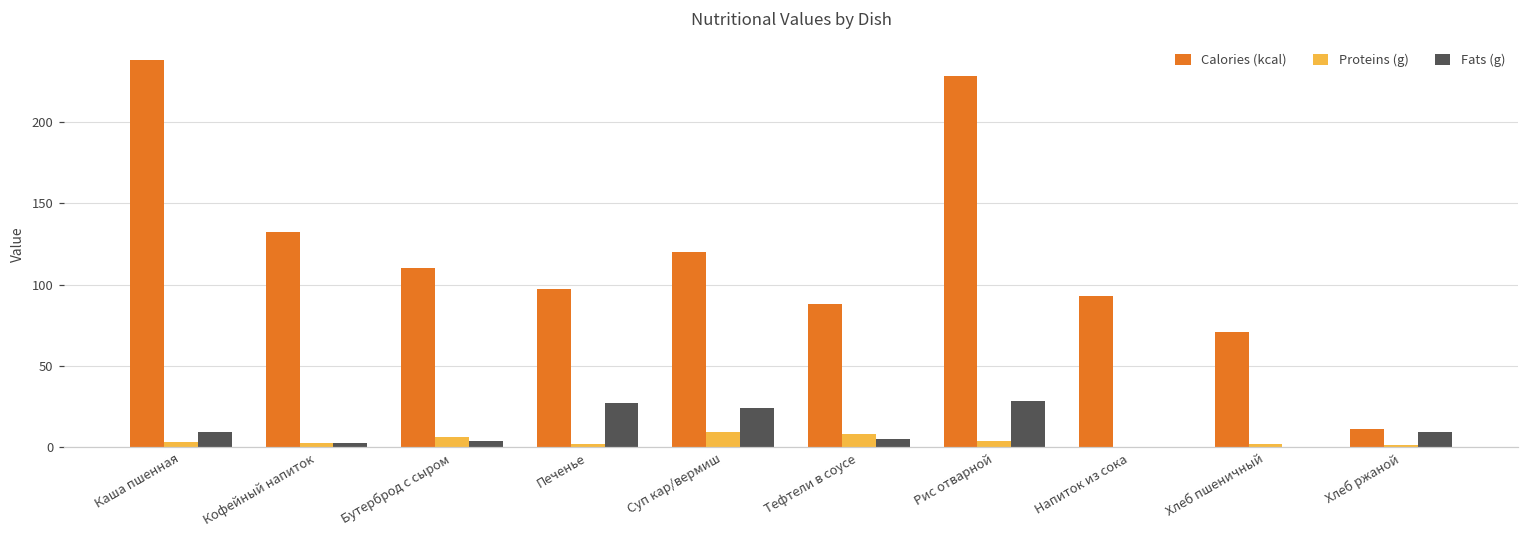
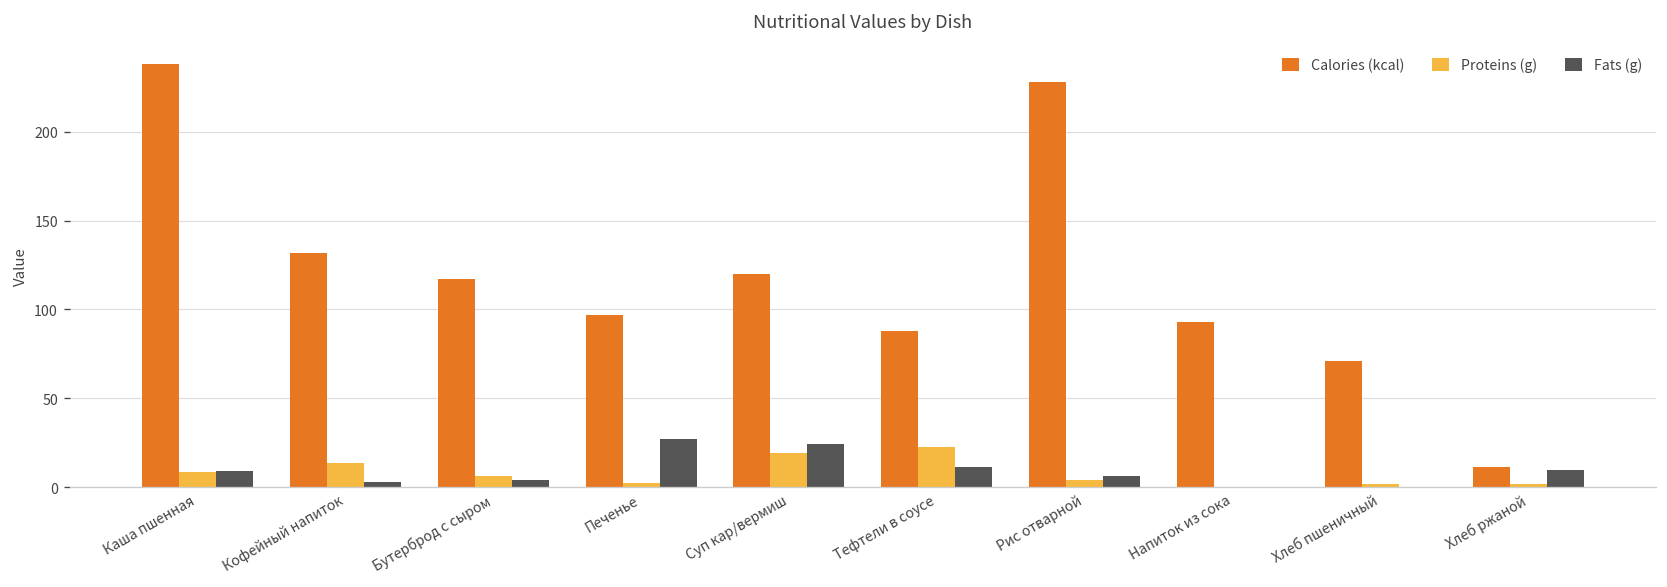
Proteins (g), Каша пшенная: 3 -> 9
Proteins (g), Кофейный напиток: 3 -> 14
Calories (kcal), Бутерброд с сыром: 110 -> 117
Proteins (g), Суп кар/вермиш: 9 -> 19
Proteins (g), Тефтели в соусе: 8 -> 23
Fats (g), Тефтели в соусе: 5 -> 11
Fats (g), Рис отварной: 28 -> 6
